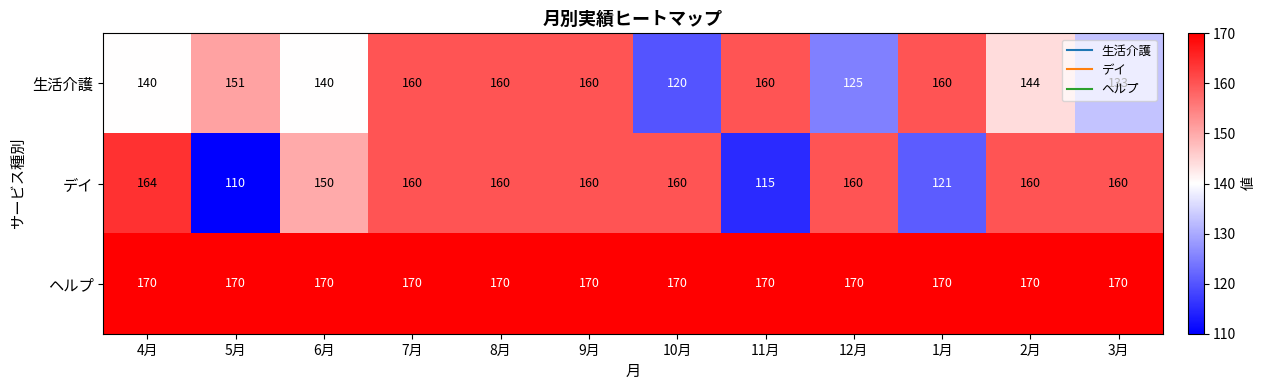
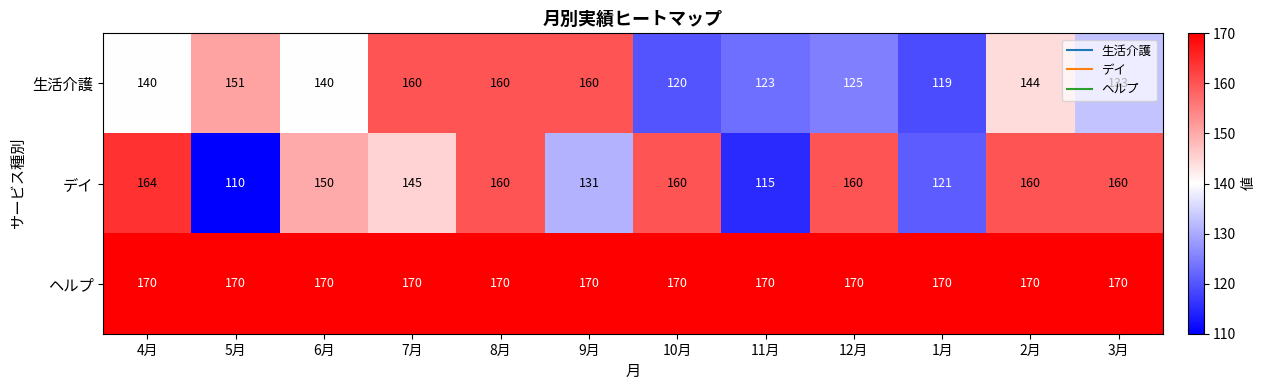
生活介護, 11月: 160 -> 123
生活介護, 1月: 160 -> 119
デイ, 7月: 160 -> 145
デイ, 9月: 160 -> 131
